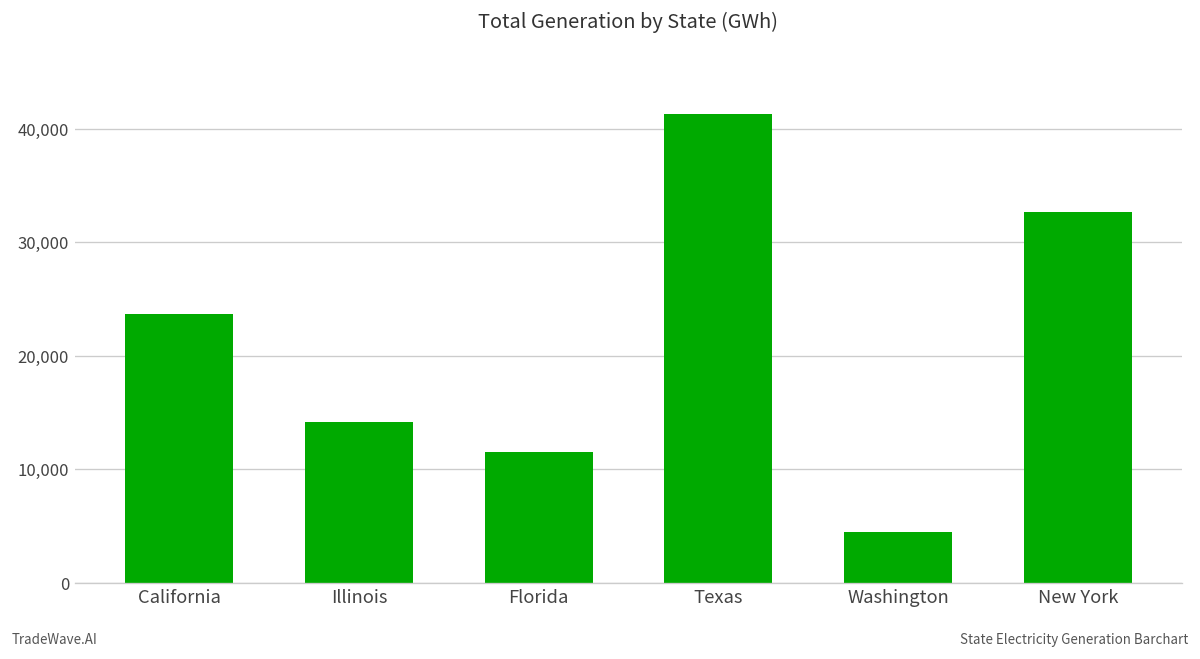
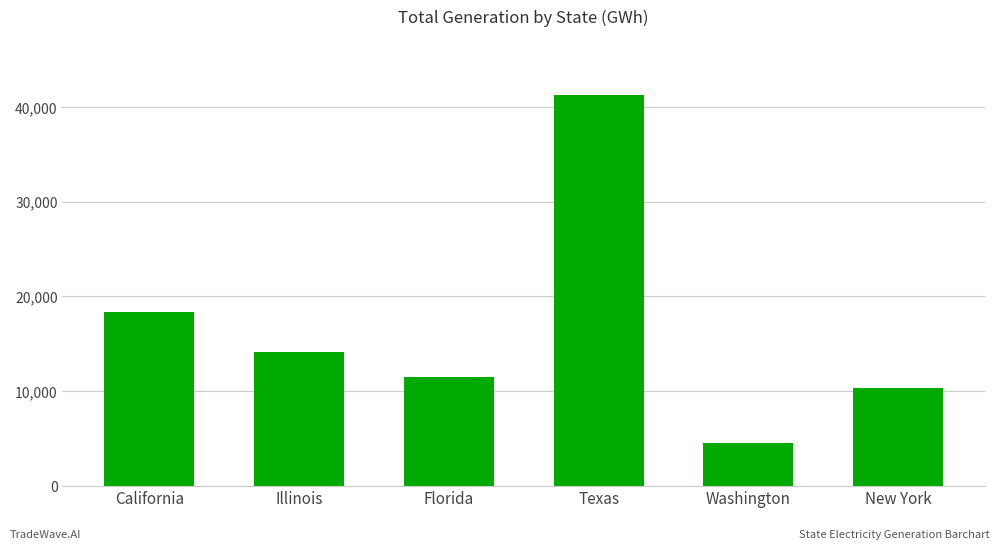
California: 24,000 -> 18,000
New York: 33,000 -> 10,000
